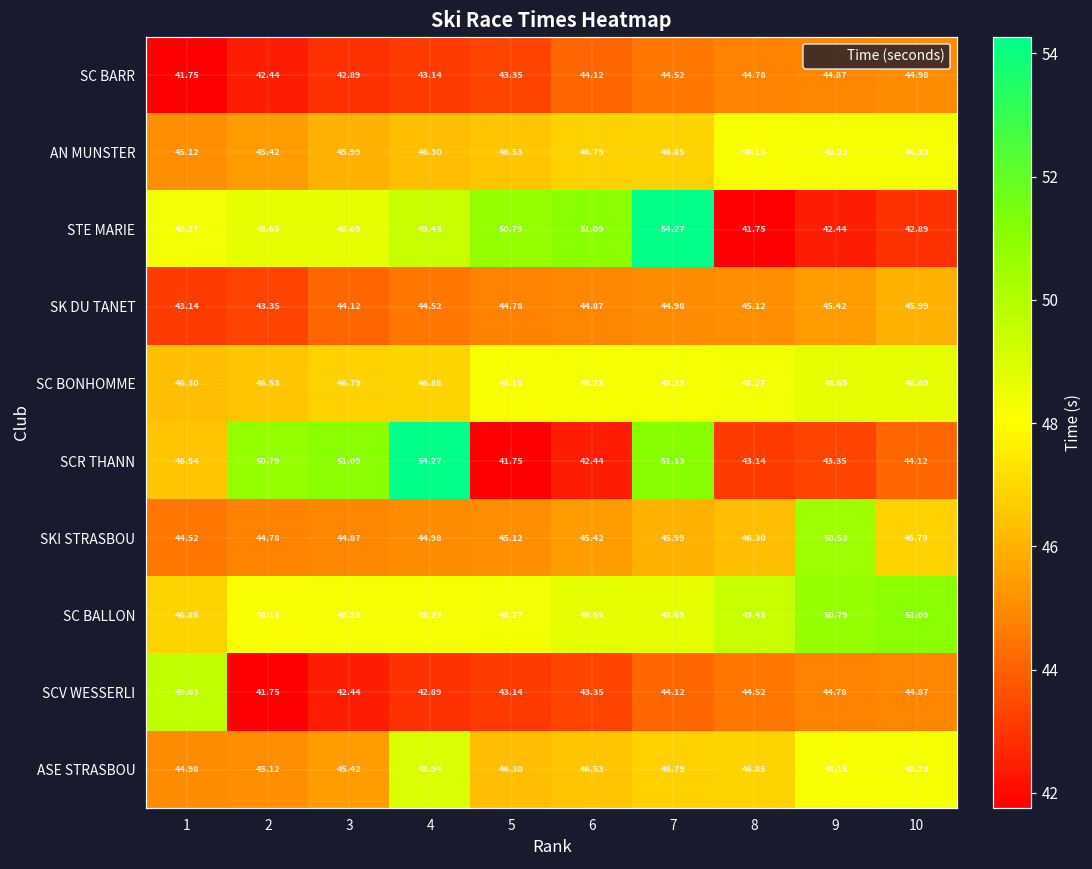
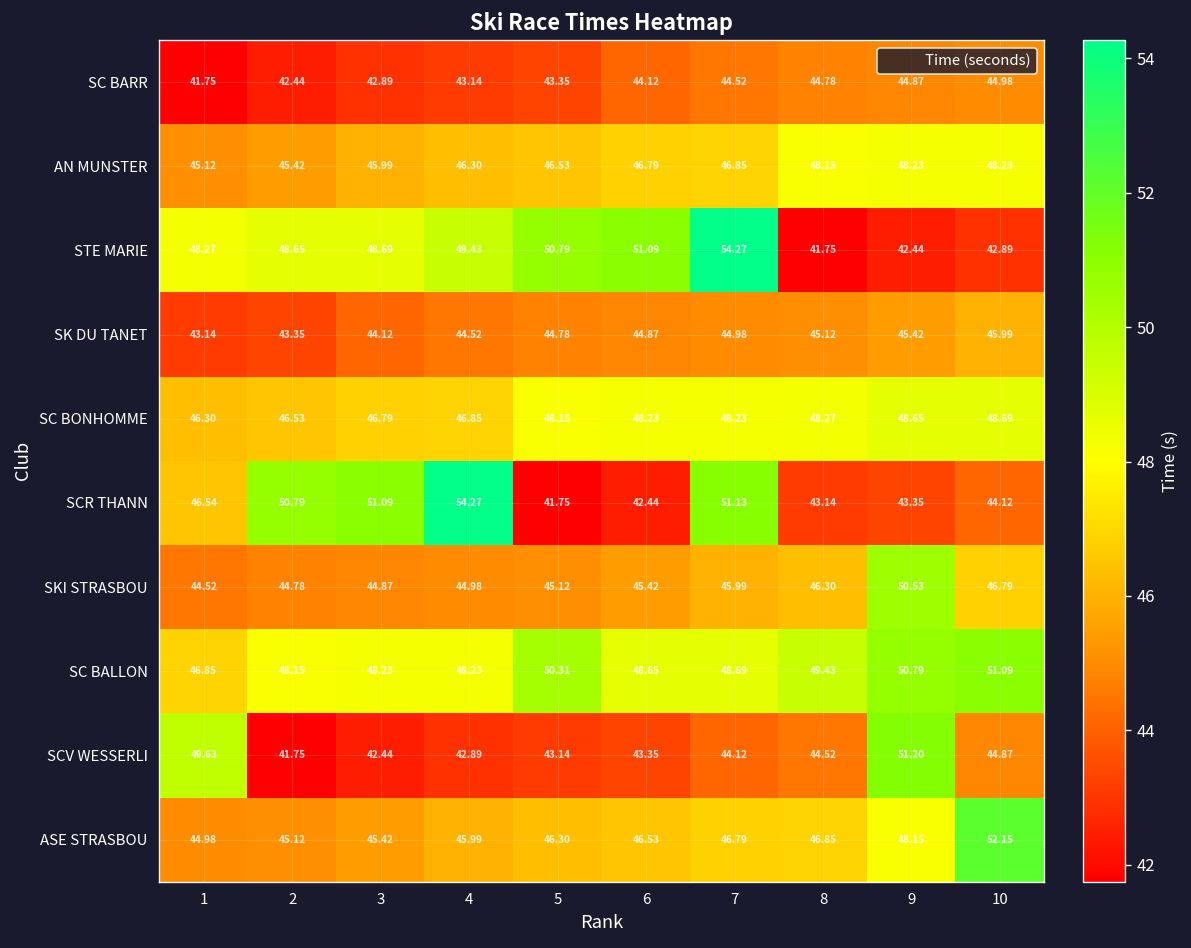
SC BALLON, 5: 48.27 -> 50.31
SCV WESSERLI, 9: 44.78 -> 51.20
ASE STRASBOU, 4: 48.94 -> 45.99
ASE STRASBOU, 10: 48.23 -> 52.15
